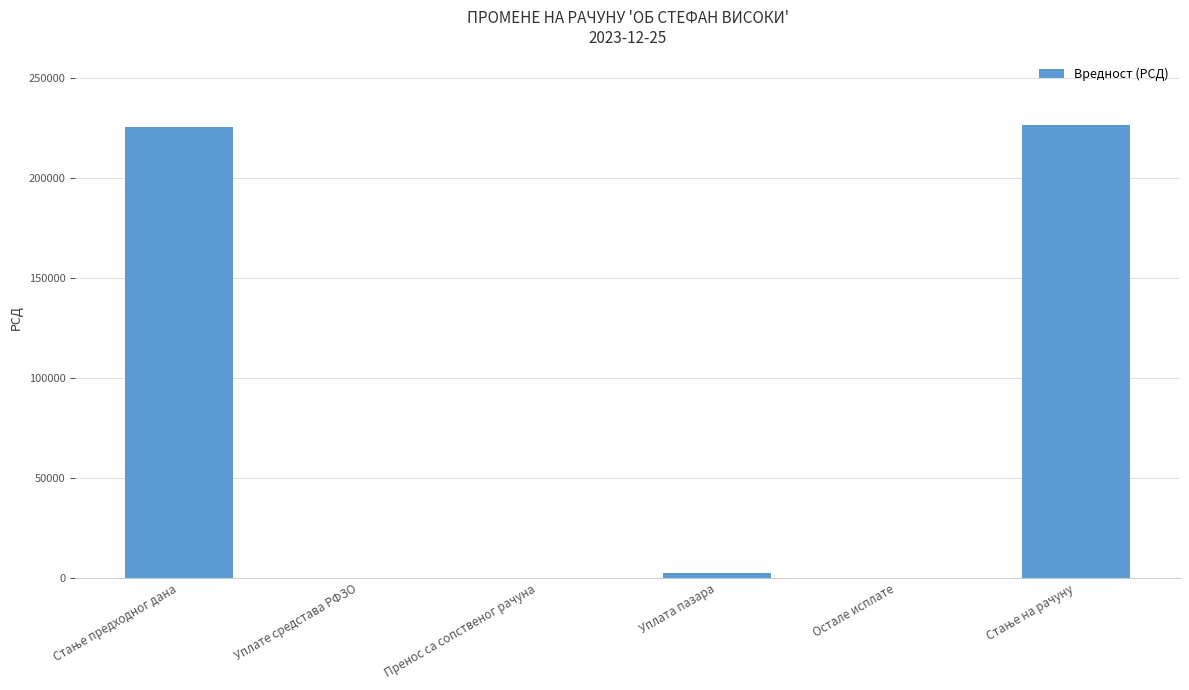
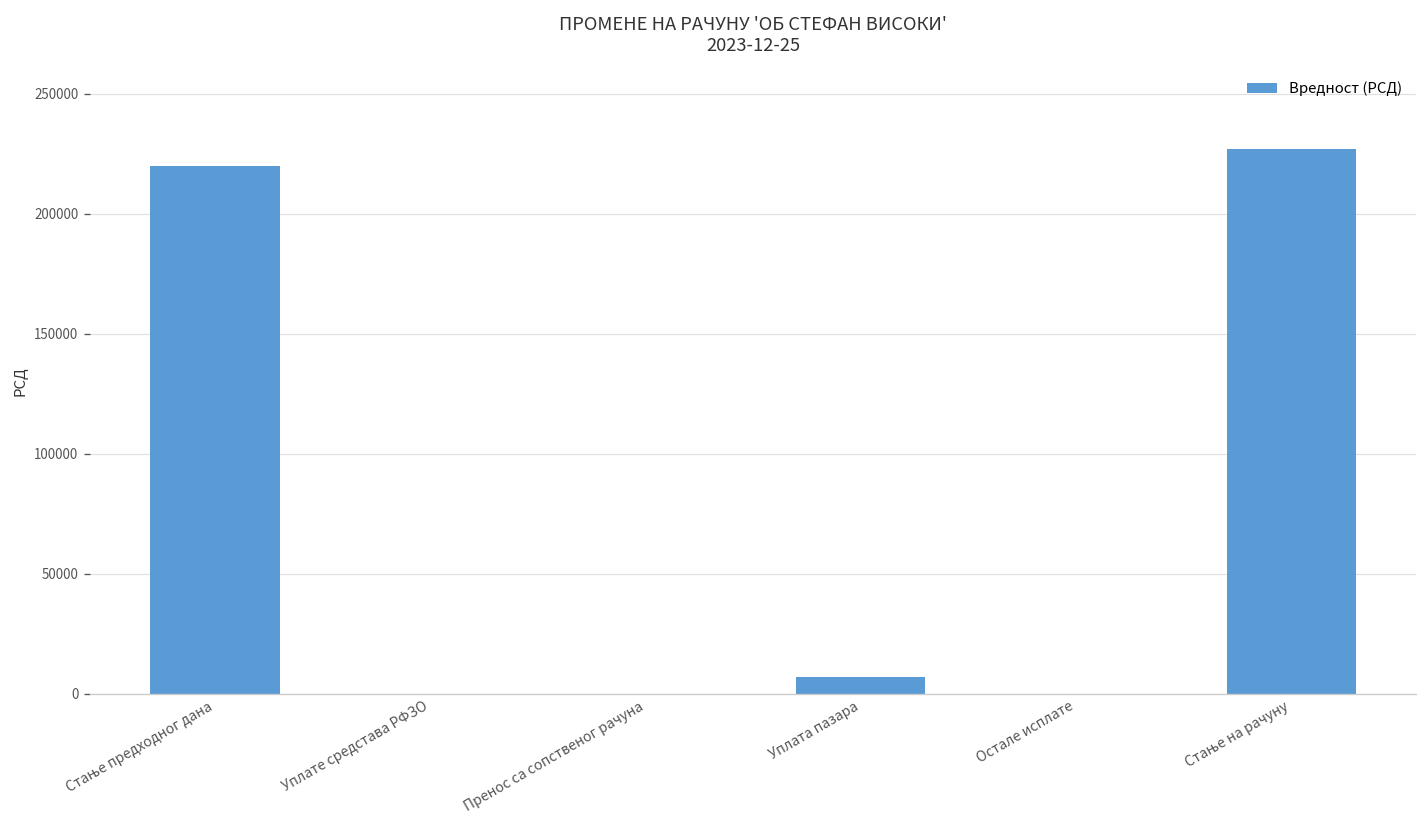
Стање предходног дана: 225000 -> 220000
Уплата пазара: 3000 -> 7000
